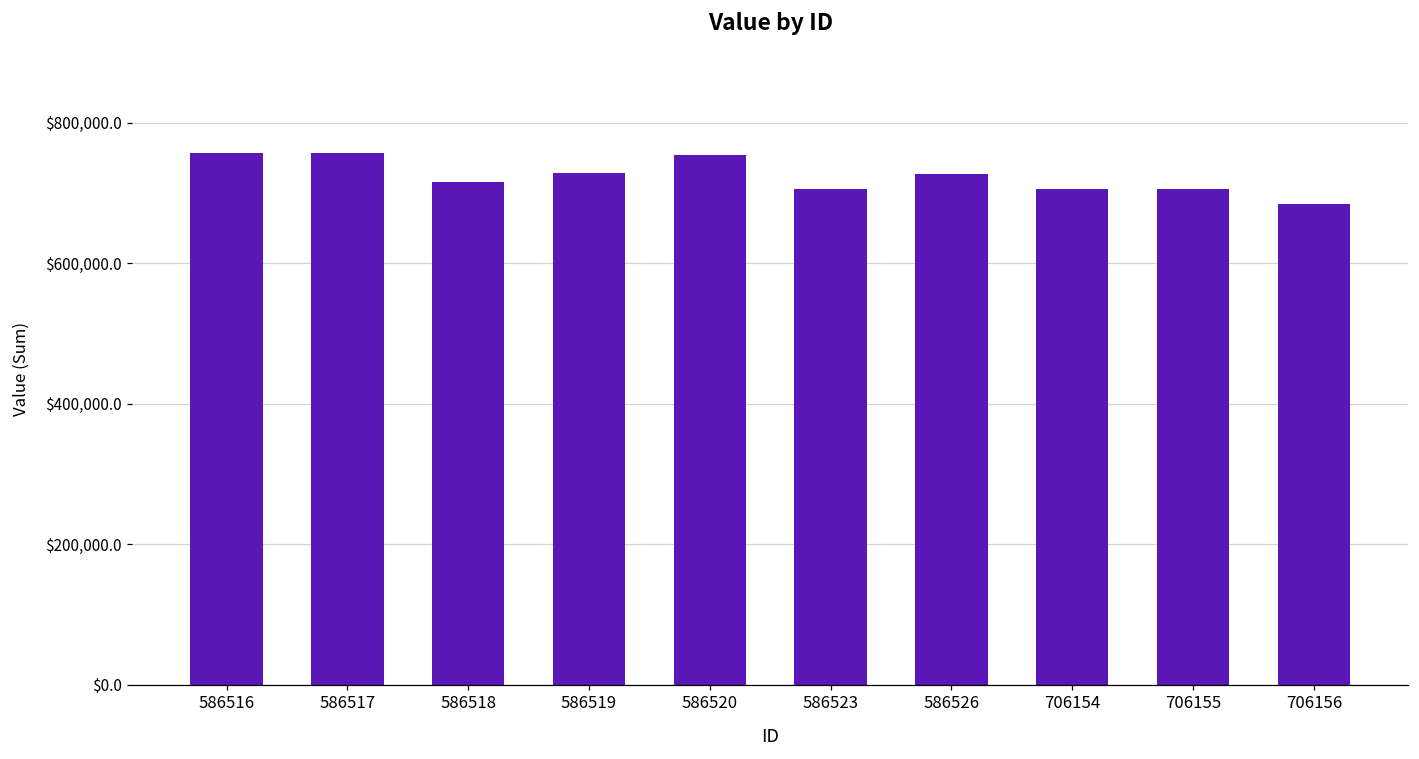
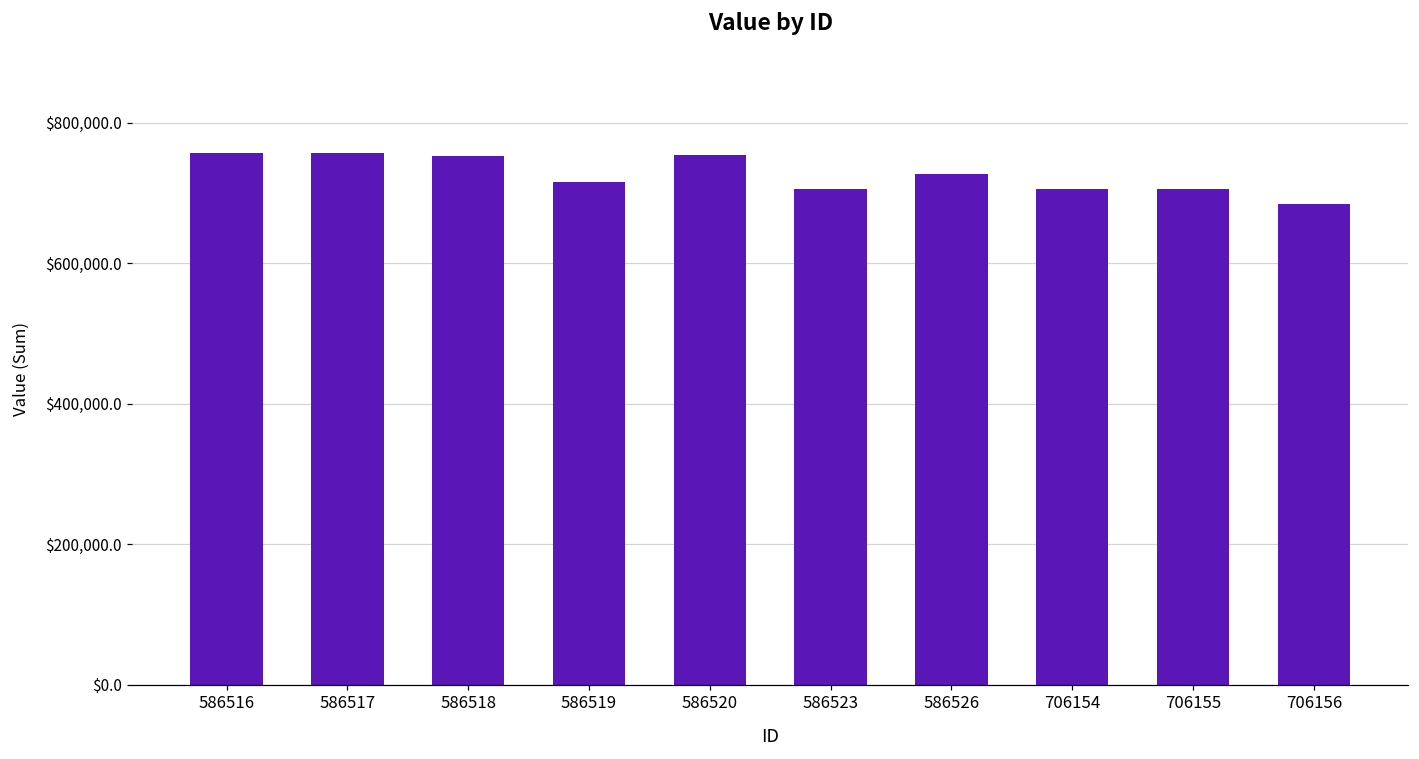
586518: $720,000 -> $750,000
586519: $730,000 -> $720,000
